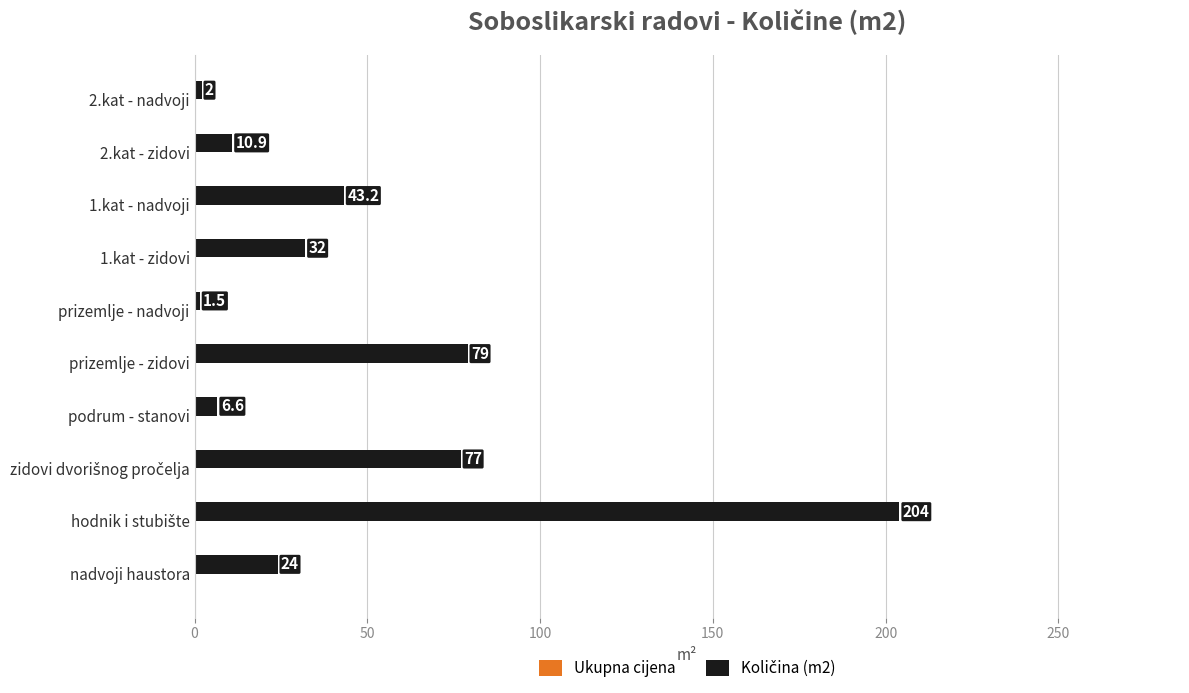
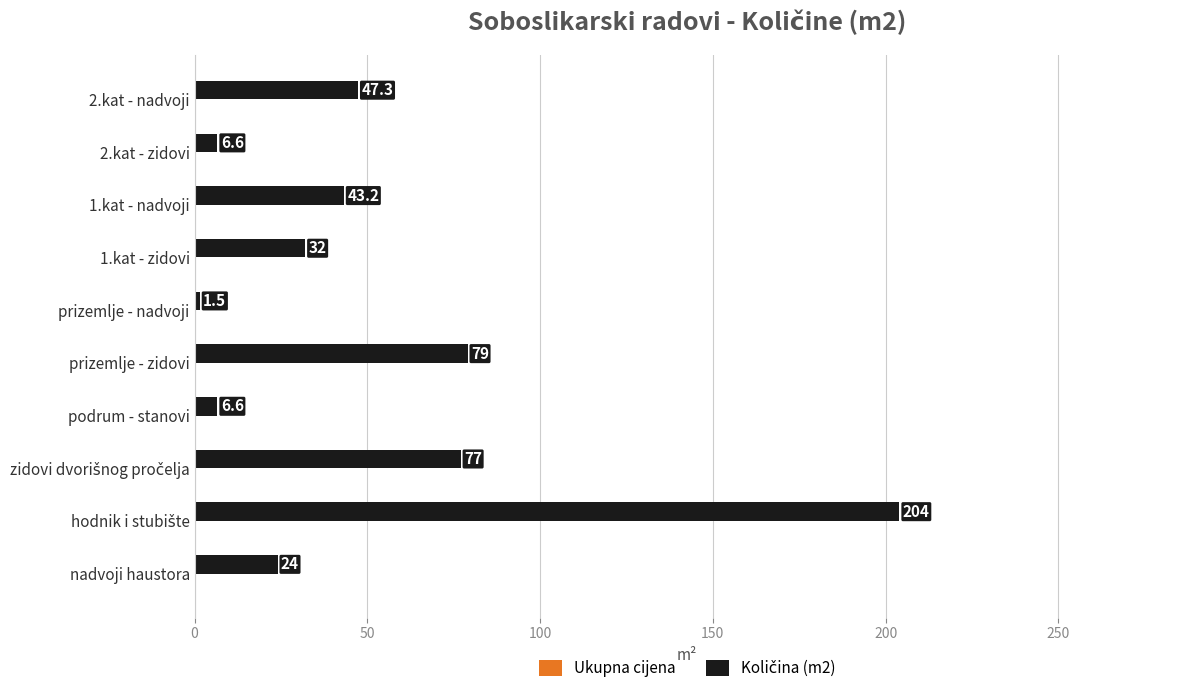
Količina (m2), 2.kat - nadvoji: 2 -> 47.3
Količina (m2), 2.kat - zidovi: 10.9 -> 6.6
